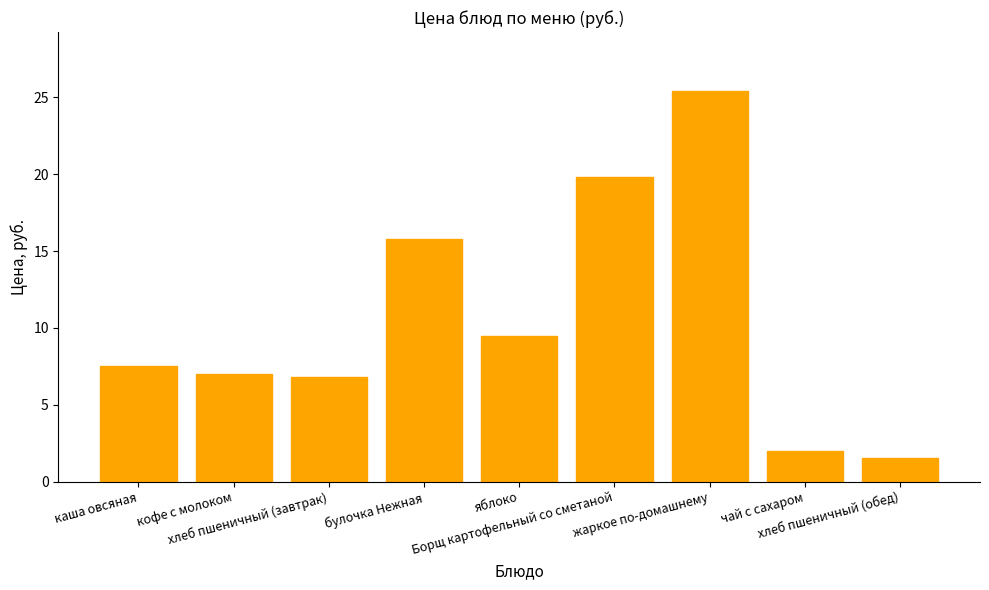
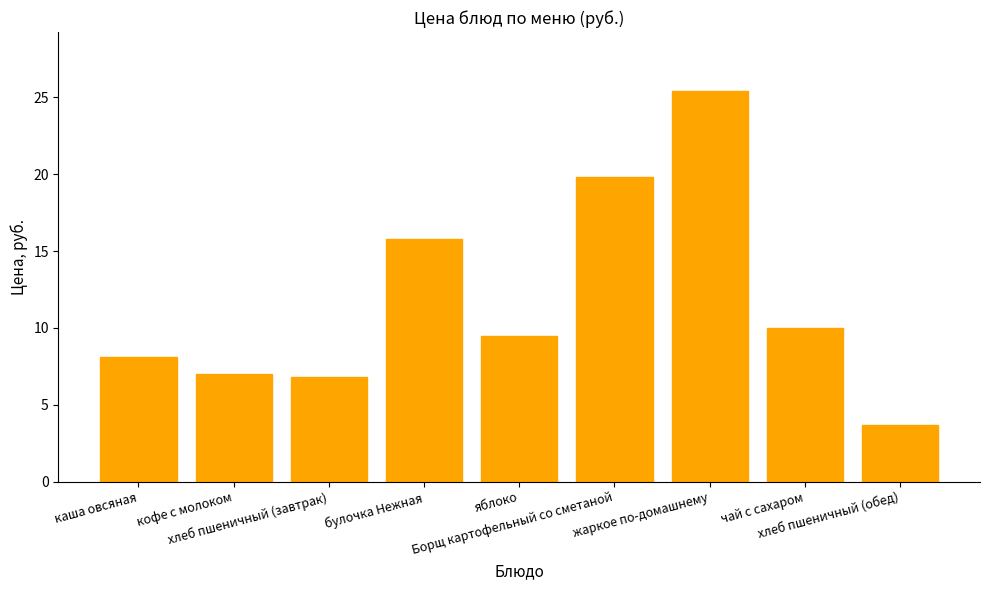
каша овсяная: 7.5 -> 8.1
чай с сахаром: 2 -> 10
хлеб пшеничный (обед): 1.5 -> 3.7
